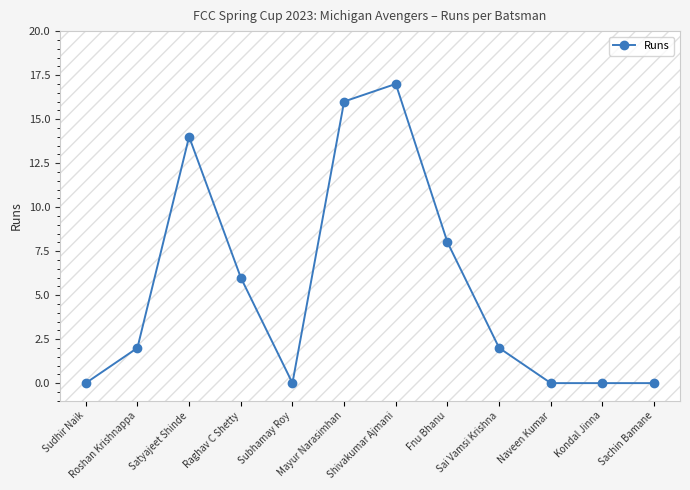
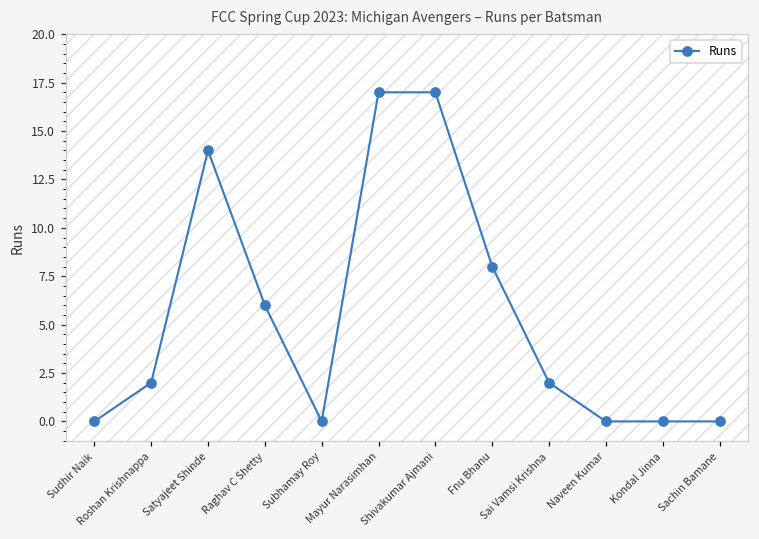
Mayur Narasimhan: 16 -> 17
